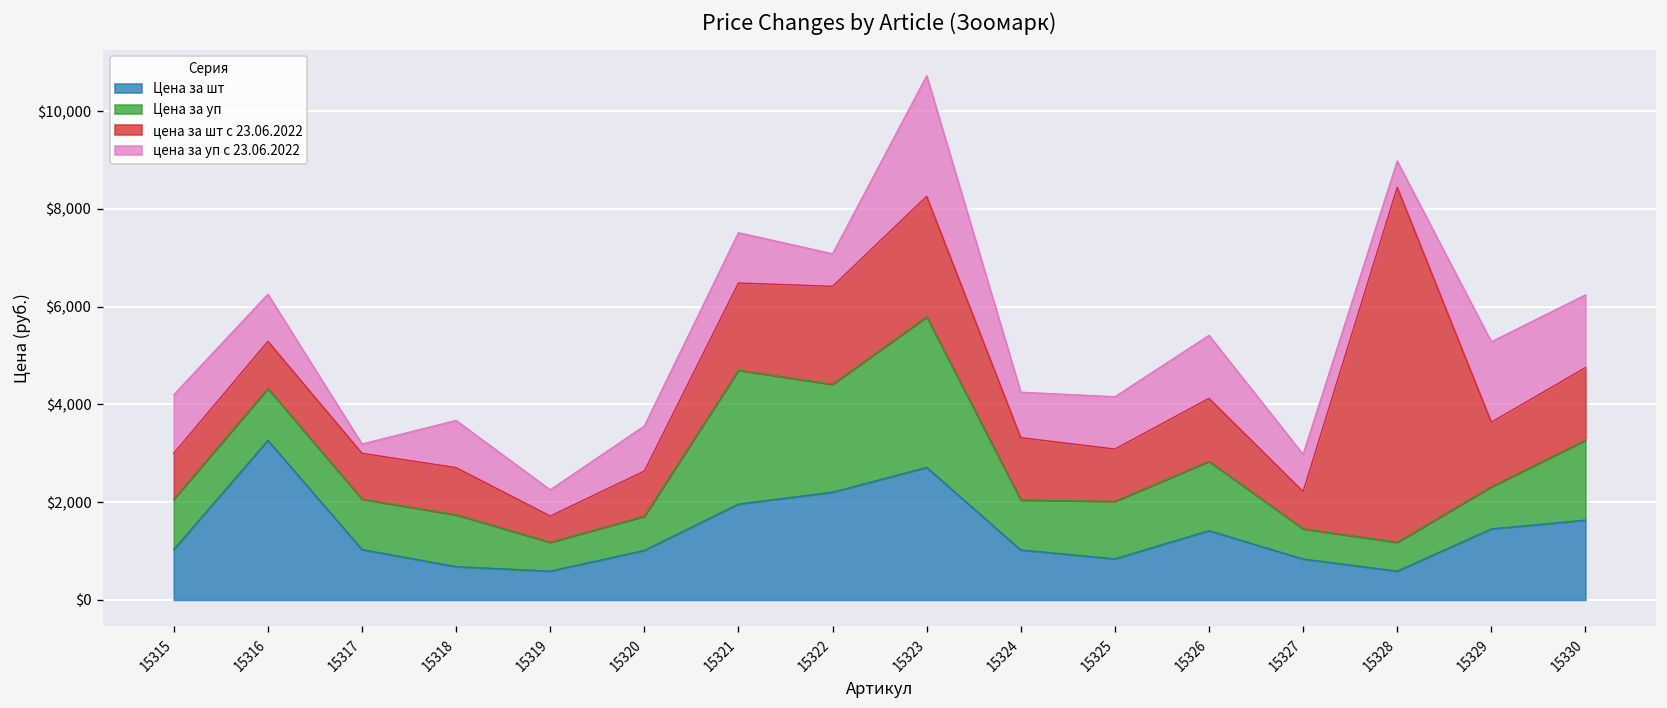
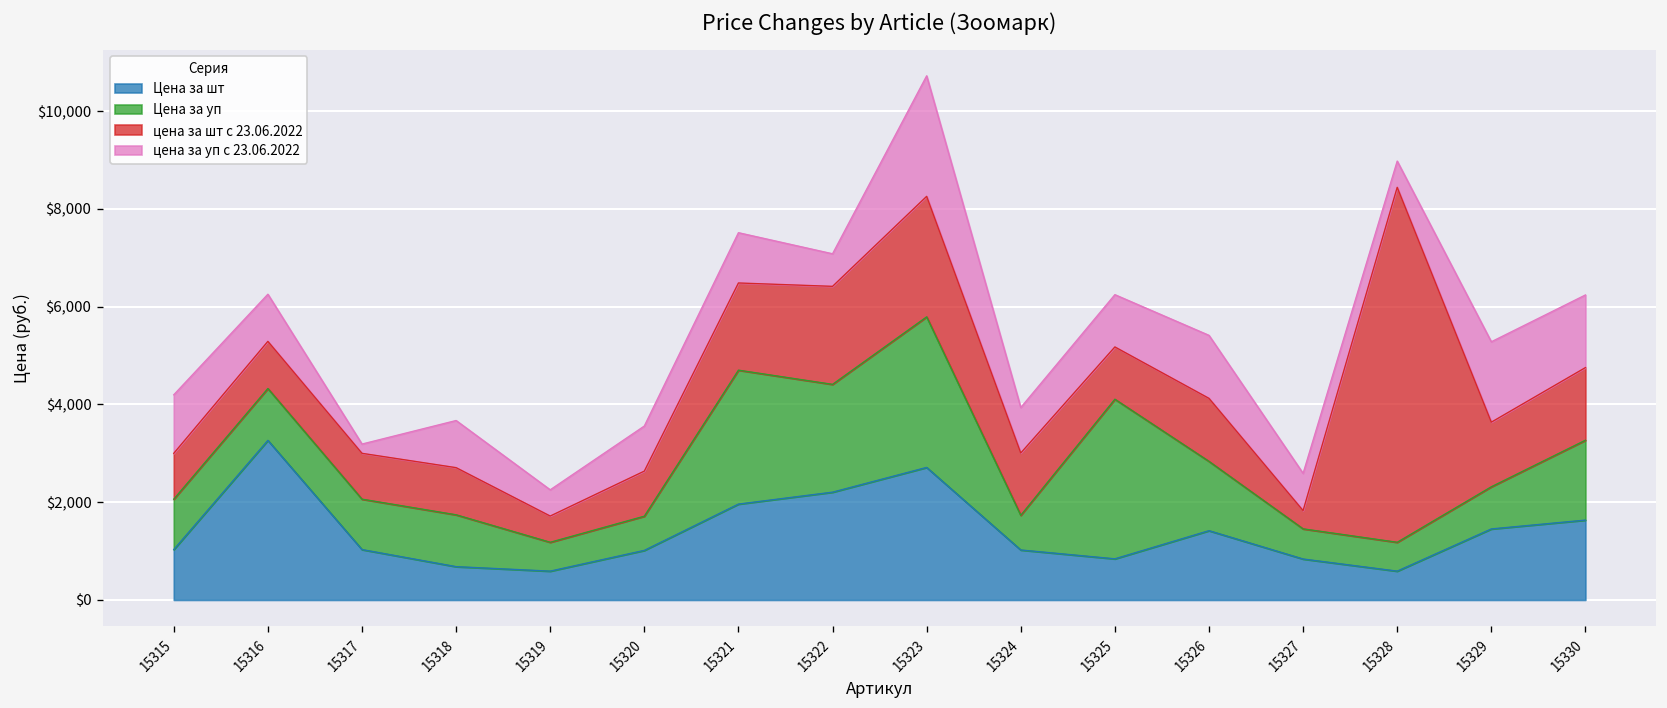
Цена за уп, 15324: $1,000 -> $700
Цена за уп, 15325: $1,200 -> $3,300
цена за шт с 23.06.2022, 15327: $800 -> $400
